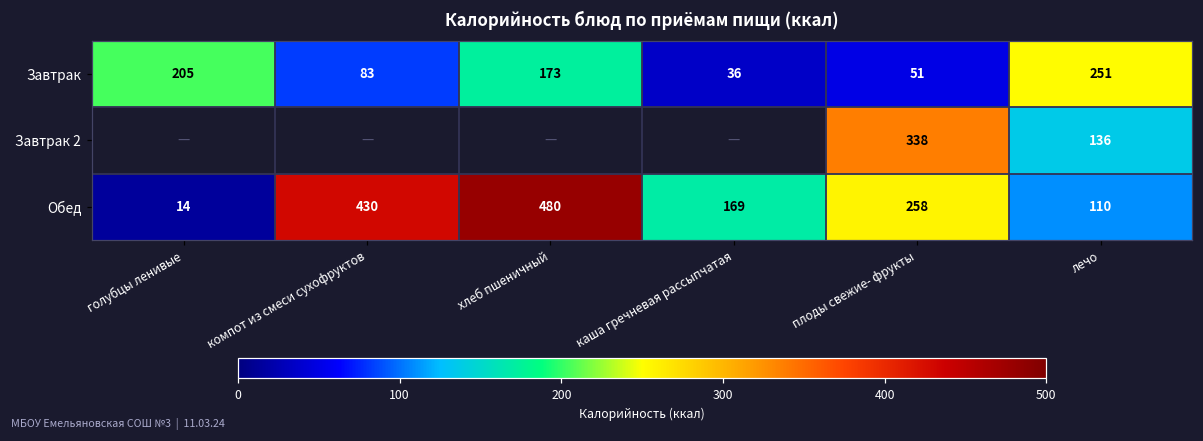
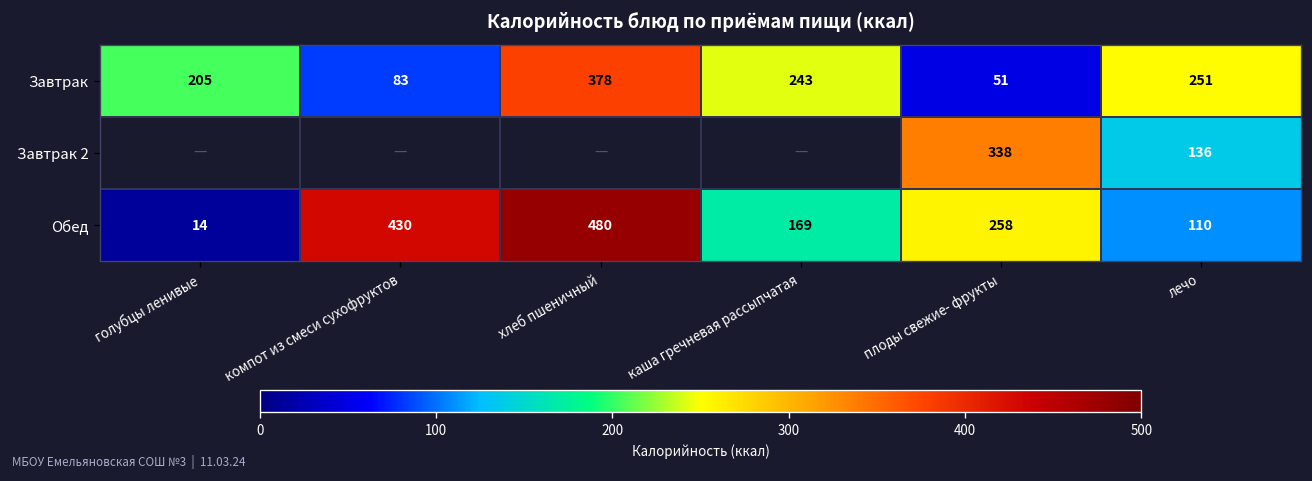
Завтрак, хлеб пшеничный: 173 -> 378
Завтрак, каша гречневая рассыпчатая: 36 -> 243
